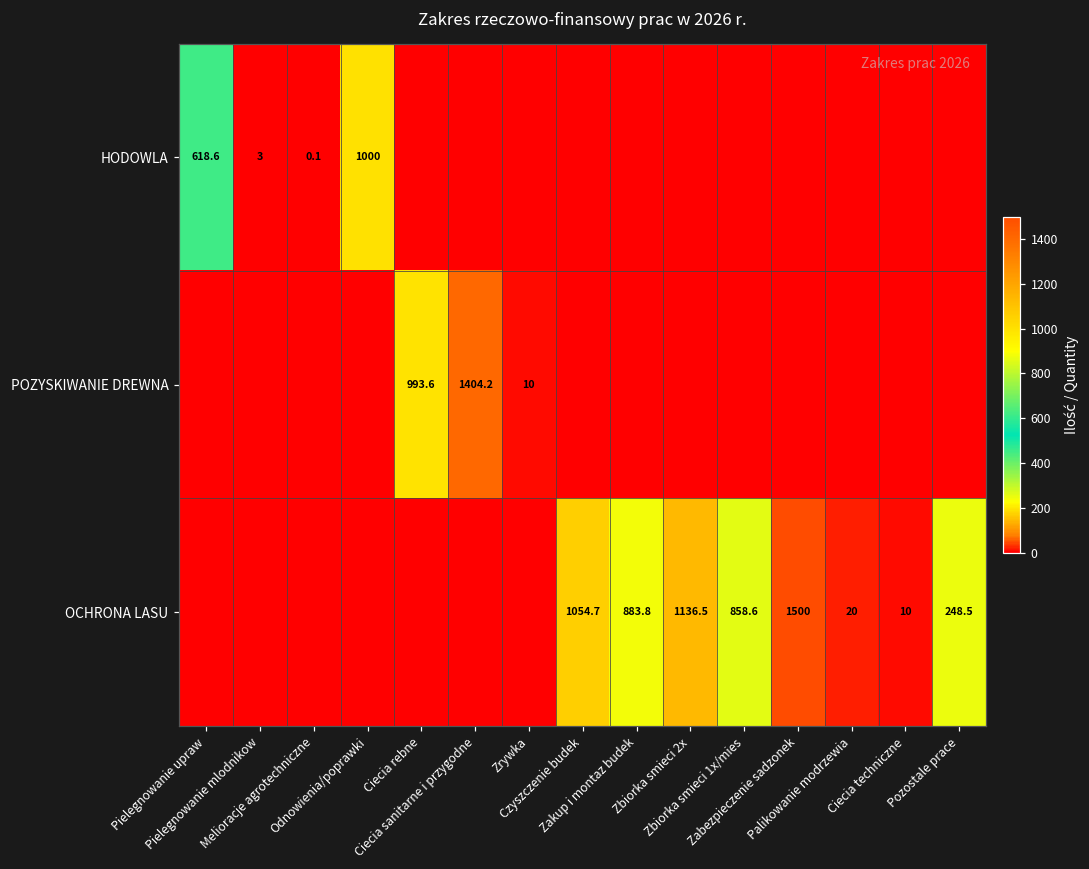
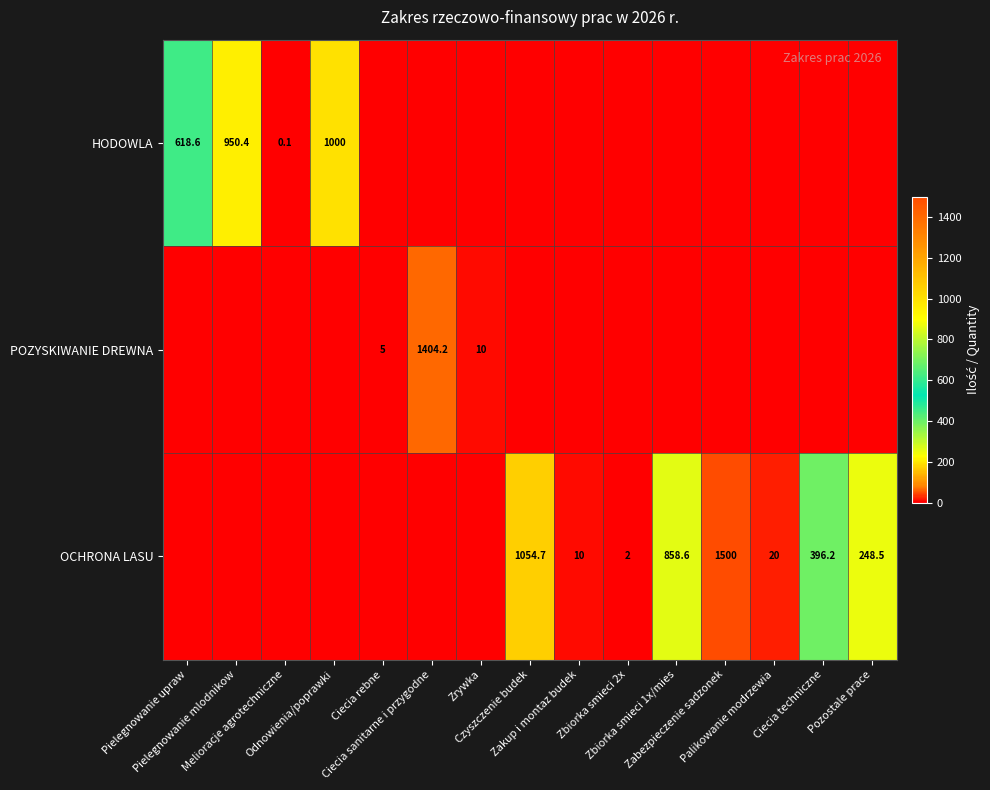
HODOWLA, Pielegnowanie mlodnikow: 3 -> 950.4
POZYSKIWANIE DREWNA, Ciecia rebne: 993.6 -> 5
OCHRONA LASU, Zakup i montaz budek: 883.8 -> 10
OCHRONA LASU, Zbiorka smieci 2x: 1136.5 -> 2
OCHRONA LASU, Ciecia techniczne: 10 -> 396.2
